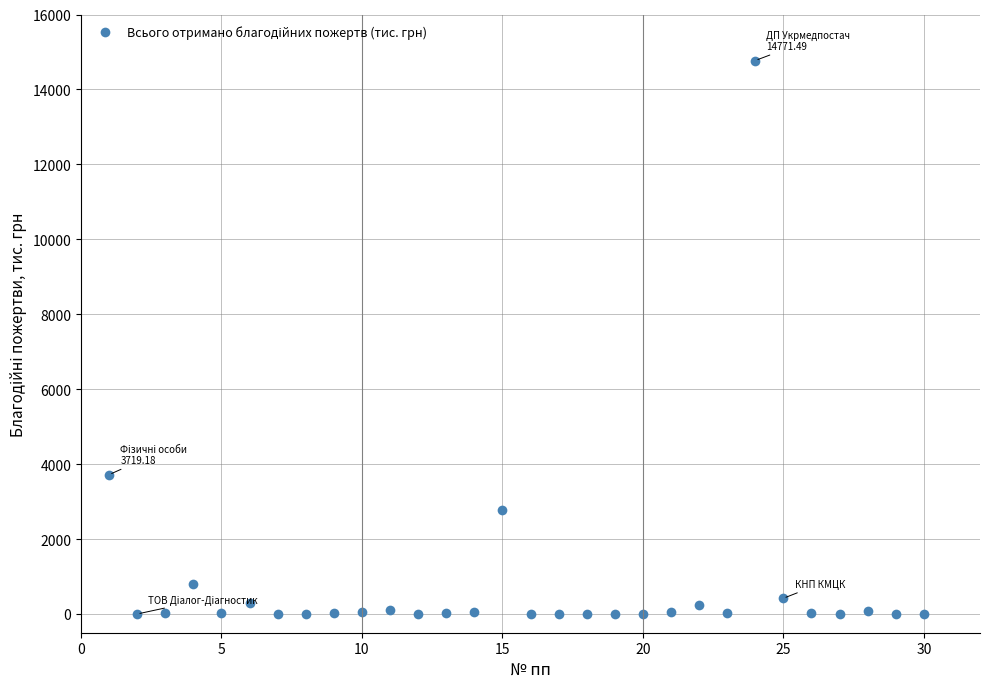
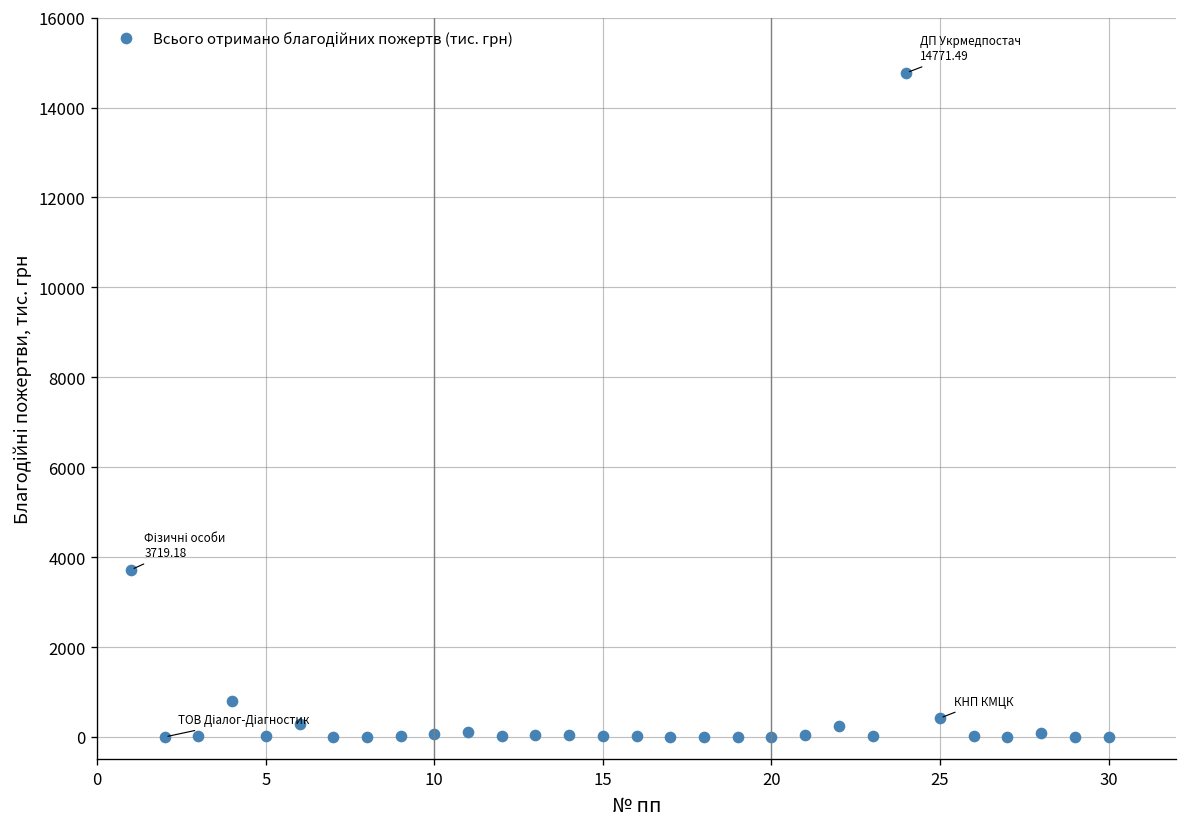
15: 2800 -> 0
